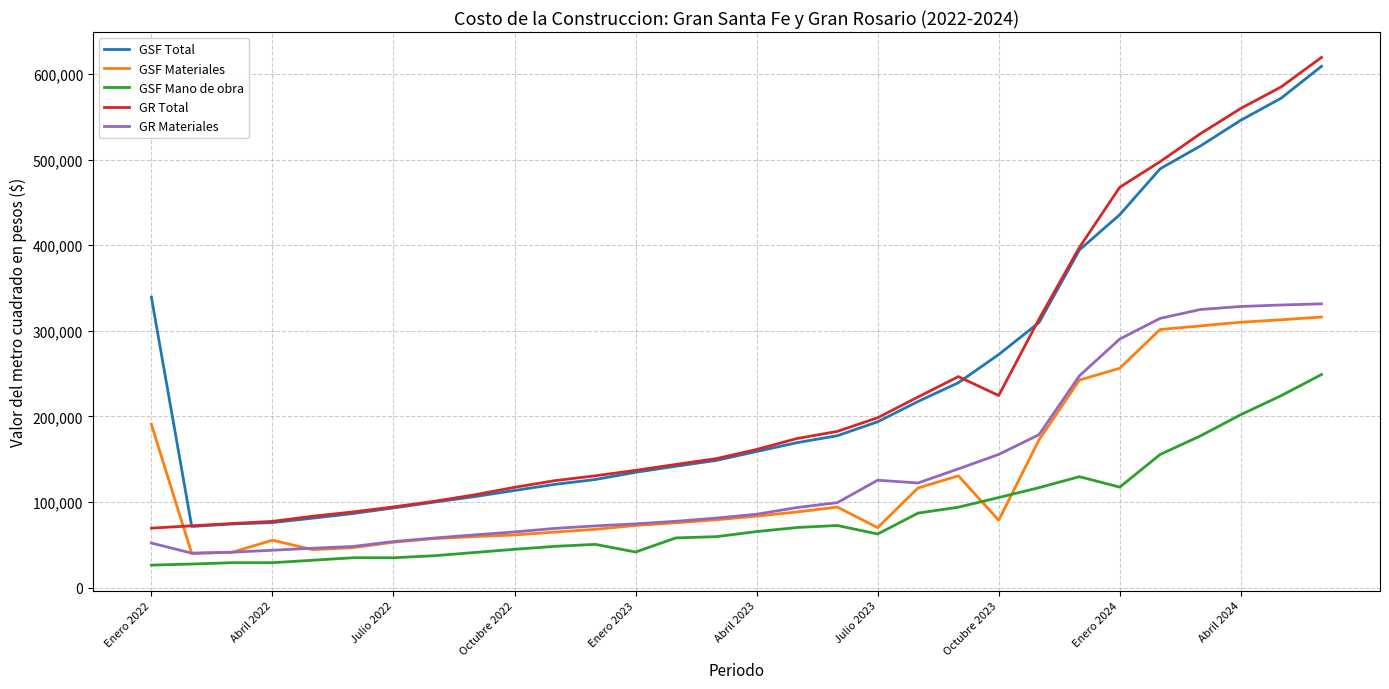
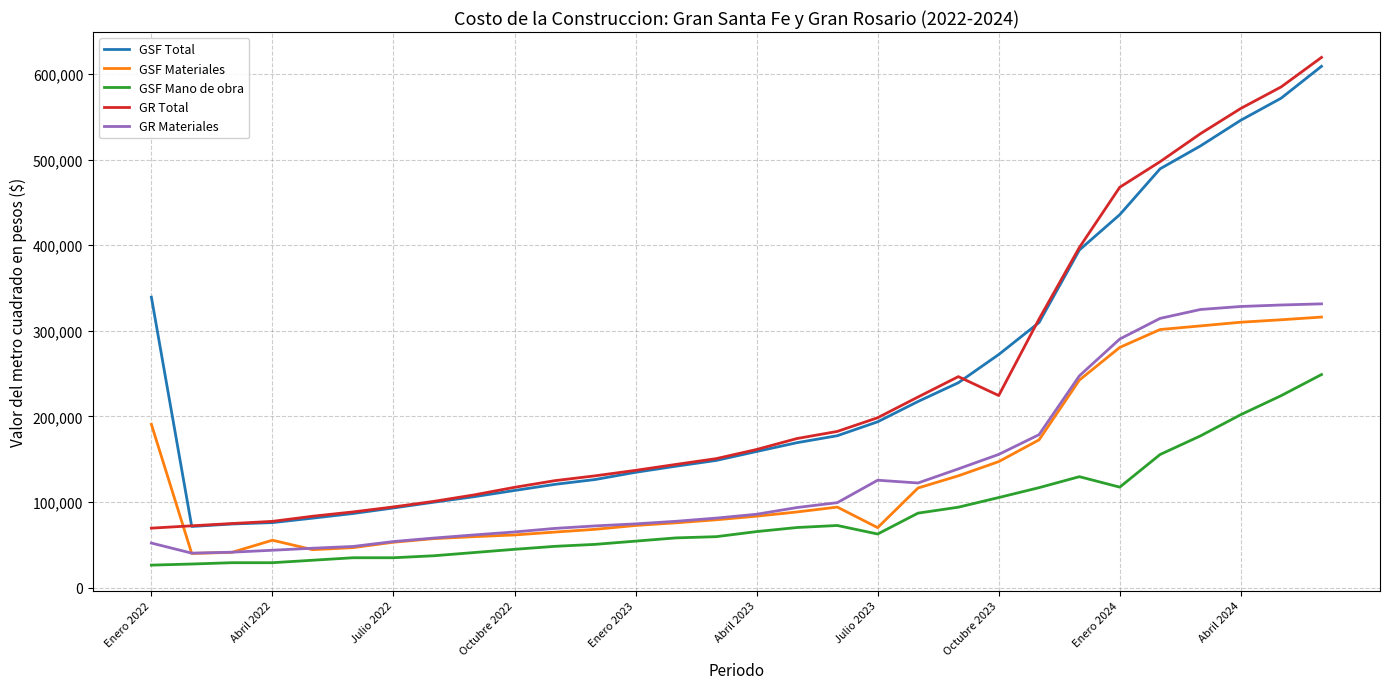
GSF Mano de obra, Enero 2023: 40,000 -> 50,000
GSF Materiales, Octubre 2023: 80,000 -> 150,000
GSF Materiales, Enero 2024: 260,000 -> 280,000
